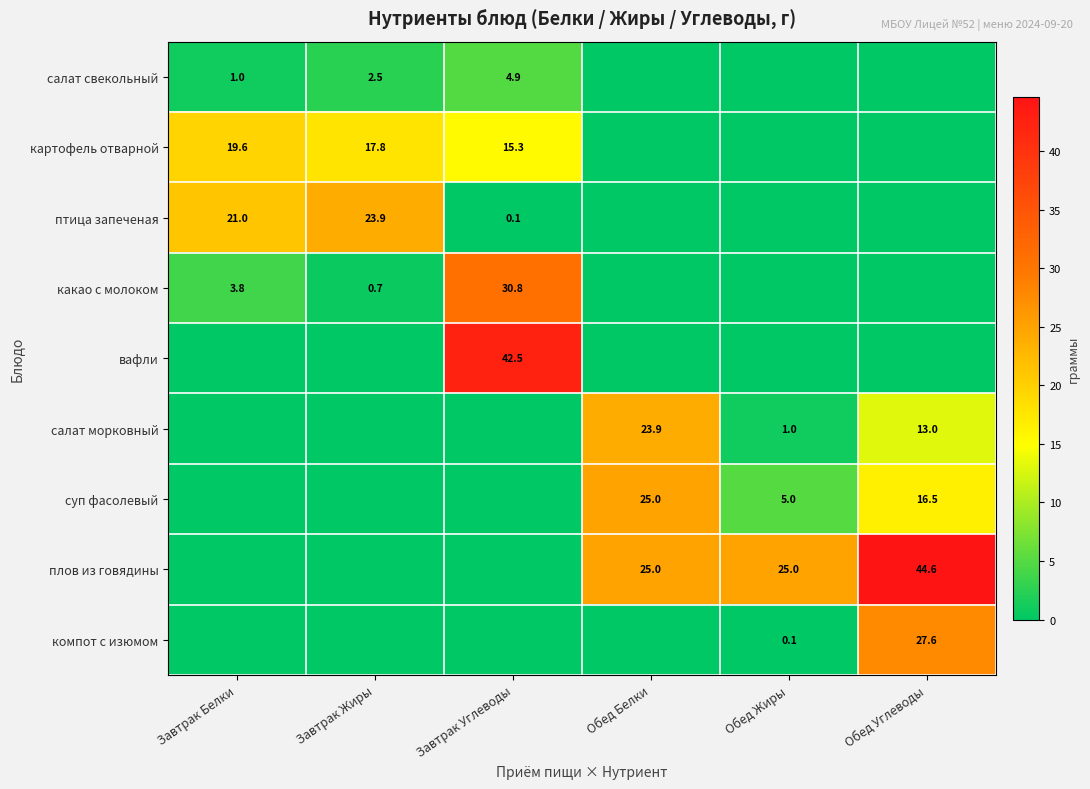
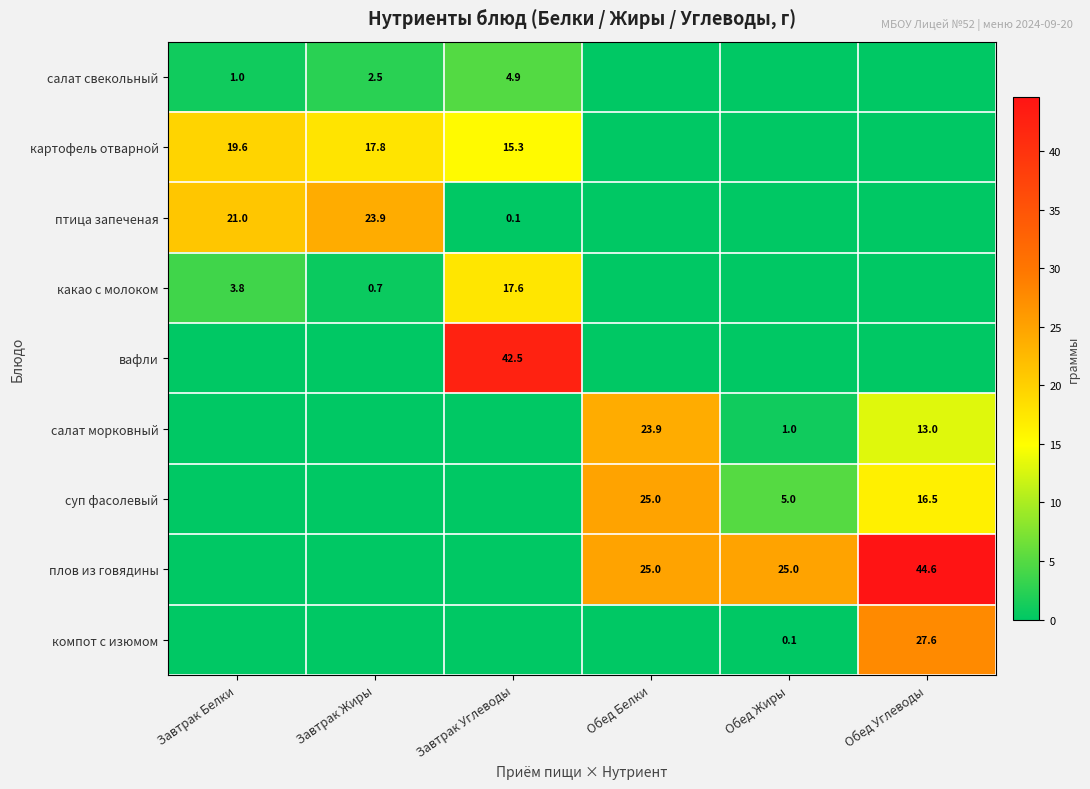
какао с молоком, Завтрак Углеводы: 30.8 -> 17.6
